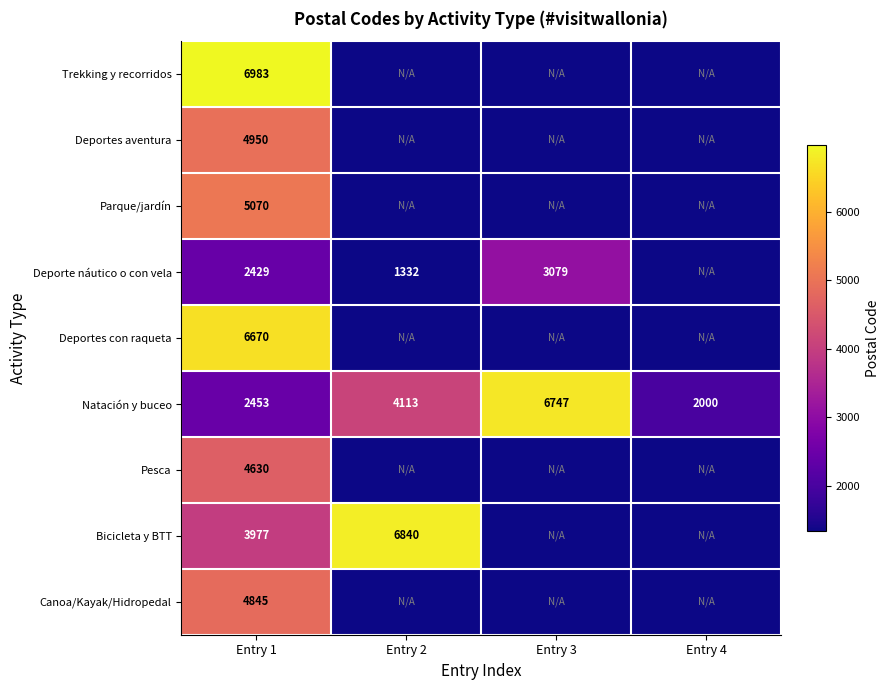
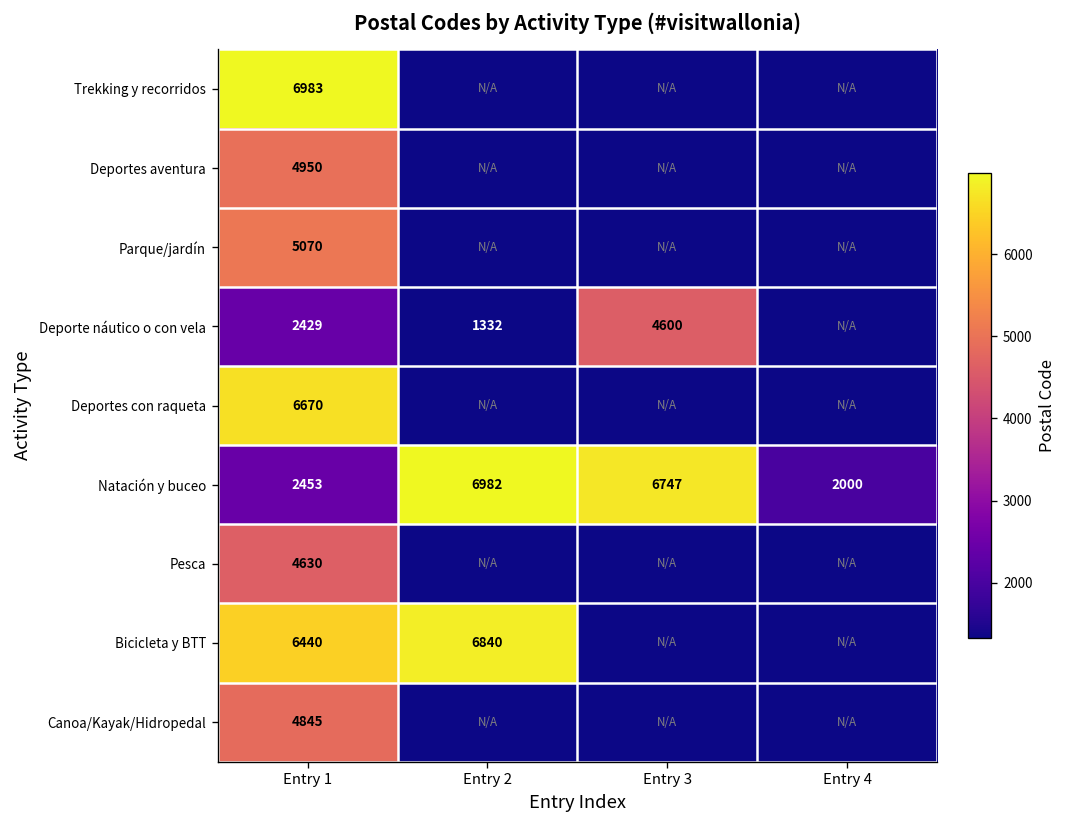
Deporte náutico o con vela, Entry 3: 3079 -> 4600
Natación y buceo, Entry 2: 4113 -> 6982
Bicicleta y BTT, Entry 1: 3977 -> 6440
